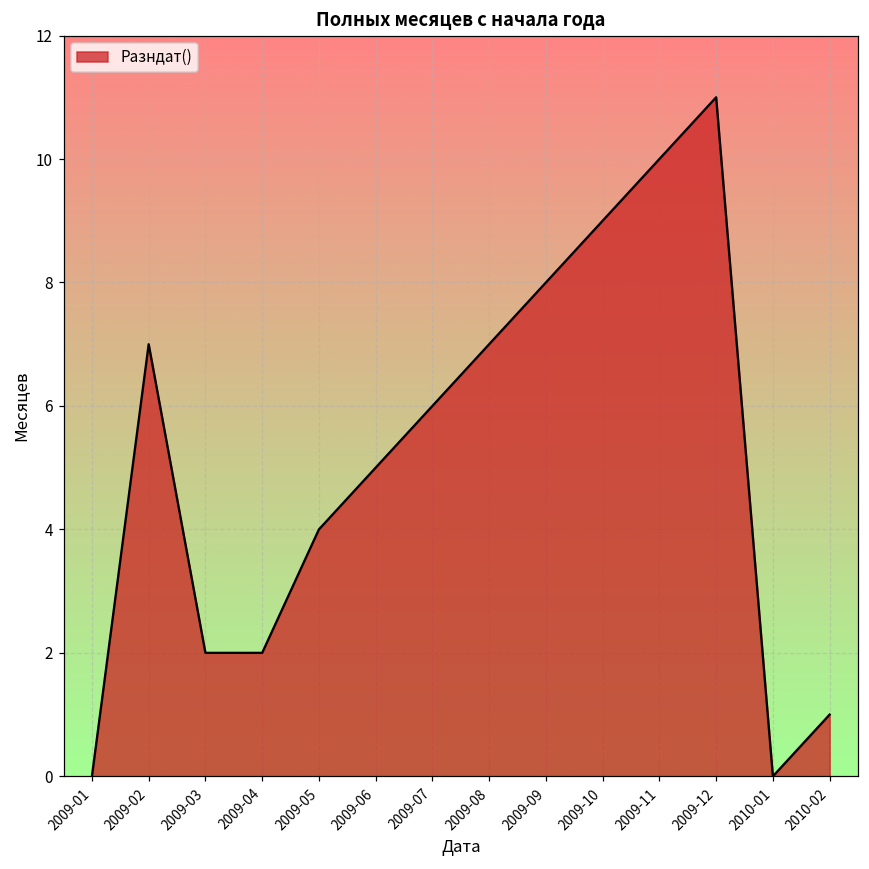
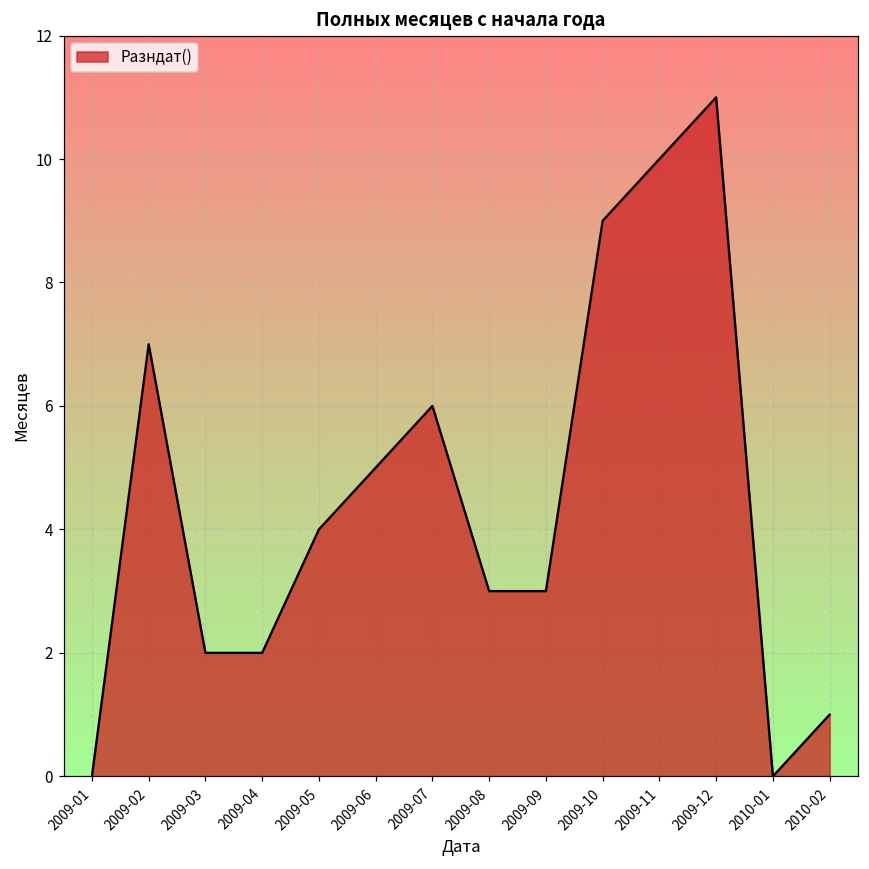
2009-08: 7 -> 3
2009-09: 8 -> 3
